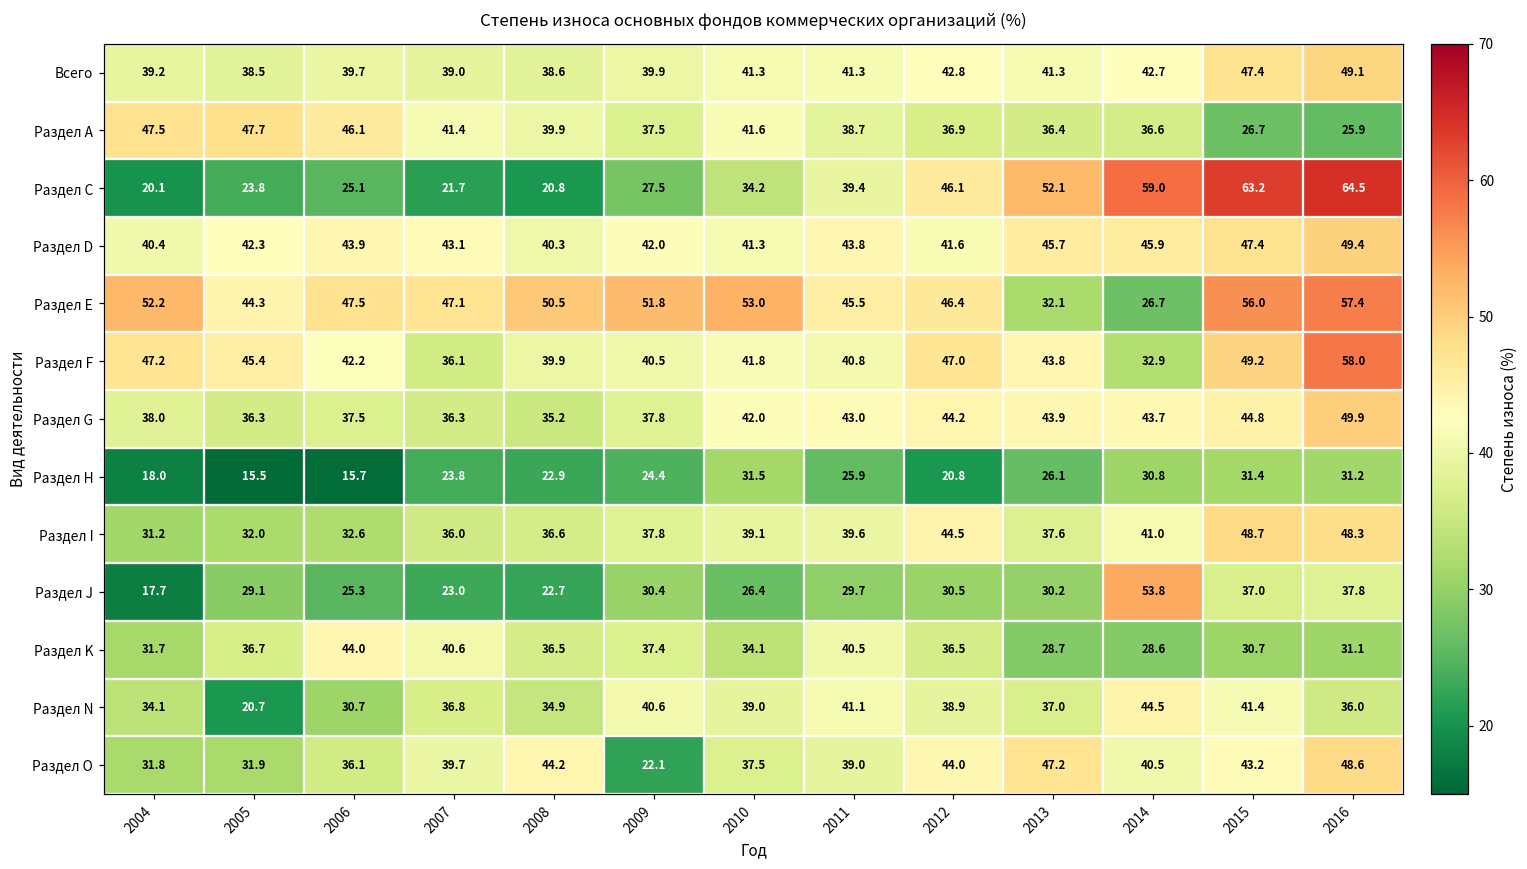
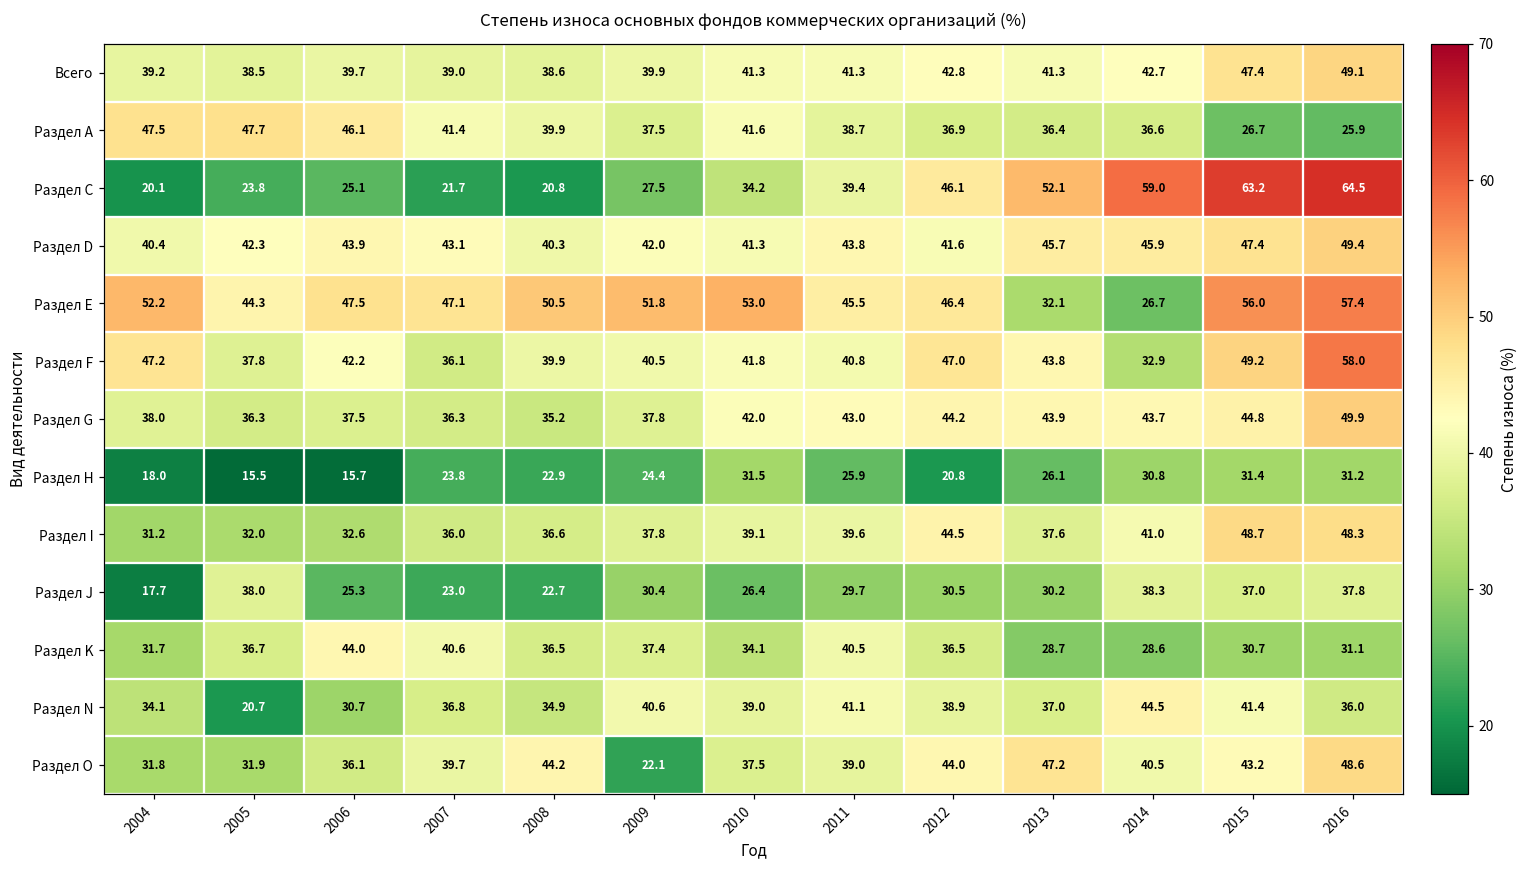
Раздел F, 2005: 45.4 -> 37.8
Раздел J, 2005: 29.1 -> 38.0
Раздел J, 2014: 53.8 -> 38.3
